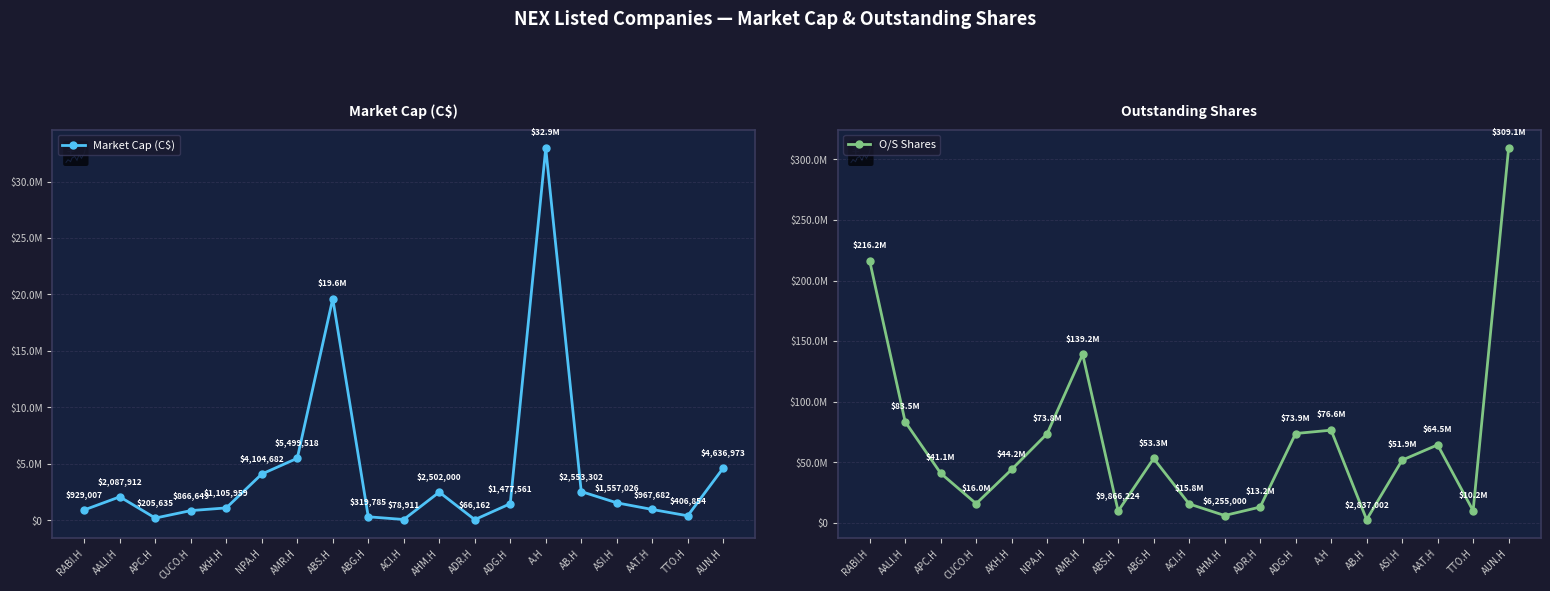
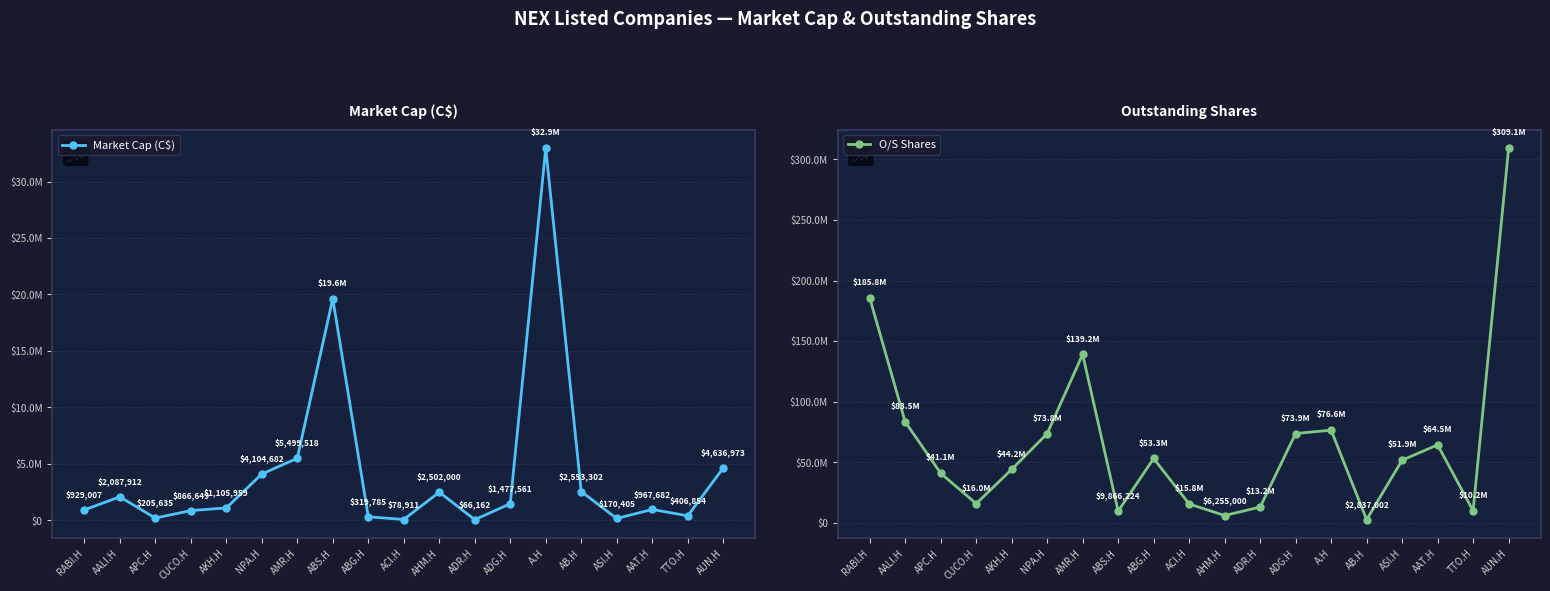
Market Cap (C$), ASI.H: $1,557,026 -> $170,405
Outstanding Shares, RABI.H: $216.2M -> $185.8M
